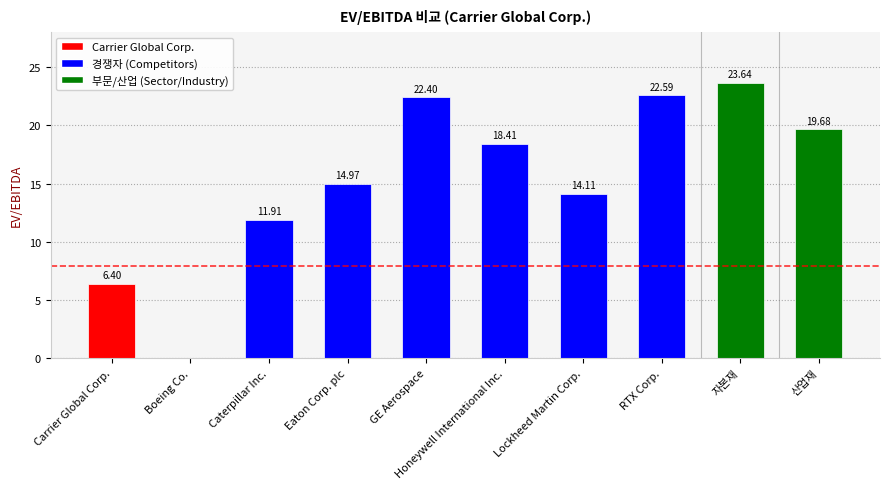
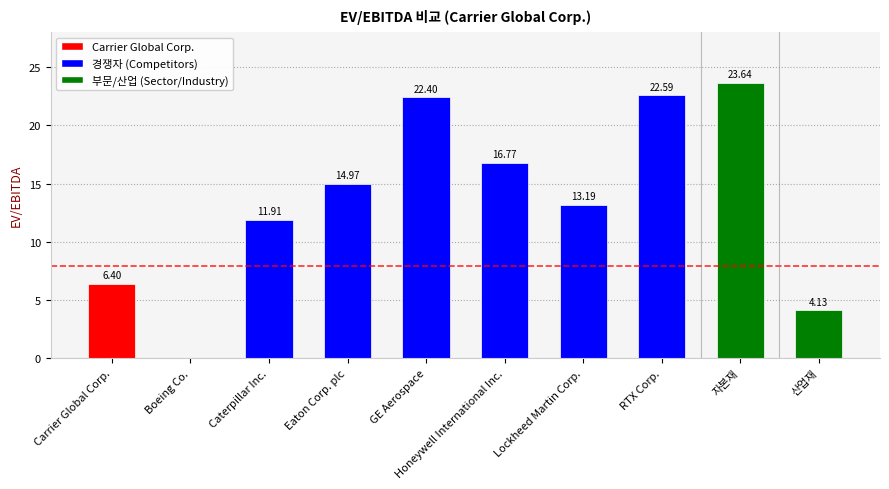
Honeywell International Inc.: 18.41 -> 16.77
Lockheed Martin Corp.: 14.11 -> 13.19
산업재: 19.68 -> 4.13
